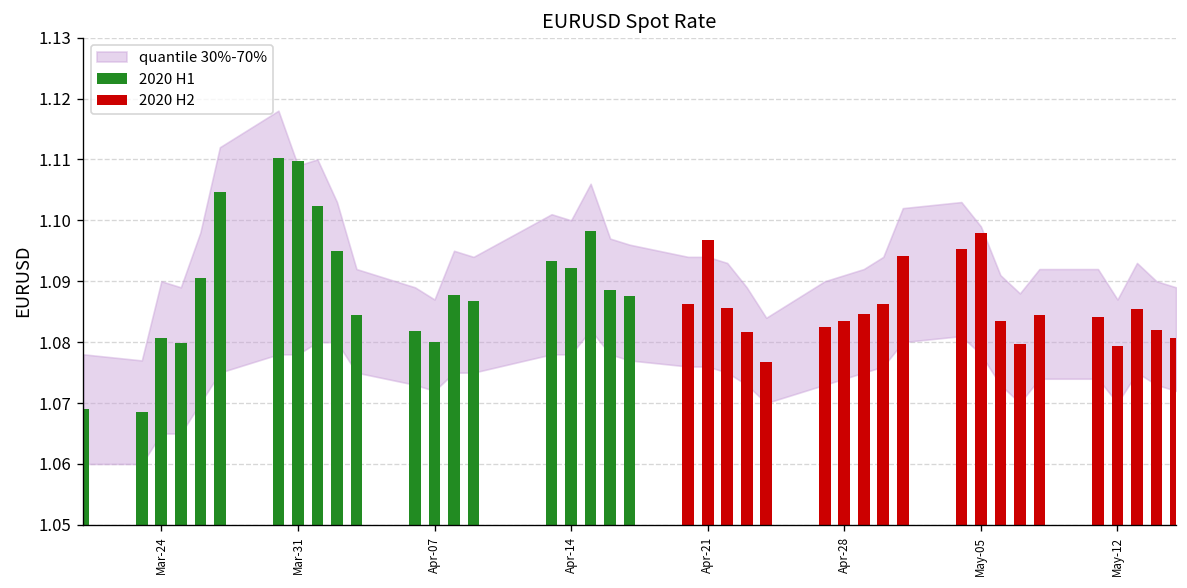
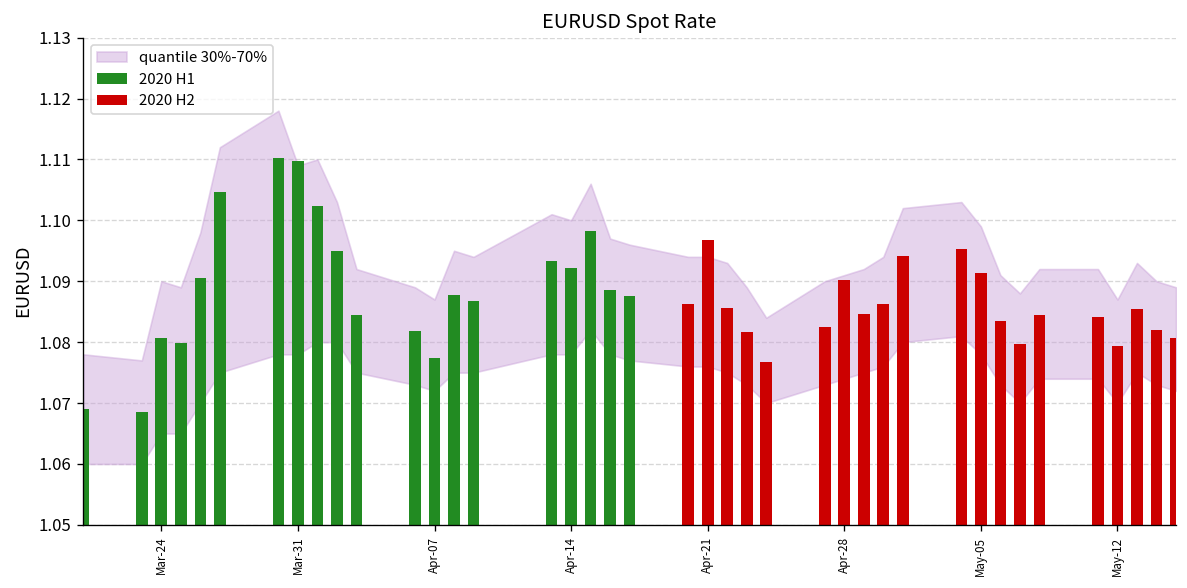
2020 H1, Apr-07: 1.080 -> 1.077
2020 H2, Apr-28: 1.083 -> 1.090
2020 H2, May-05: 1.098 -> 1.091
